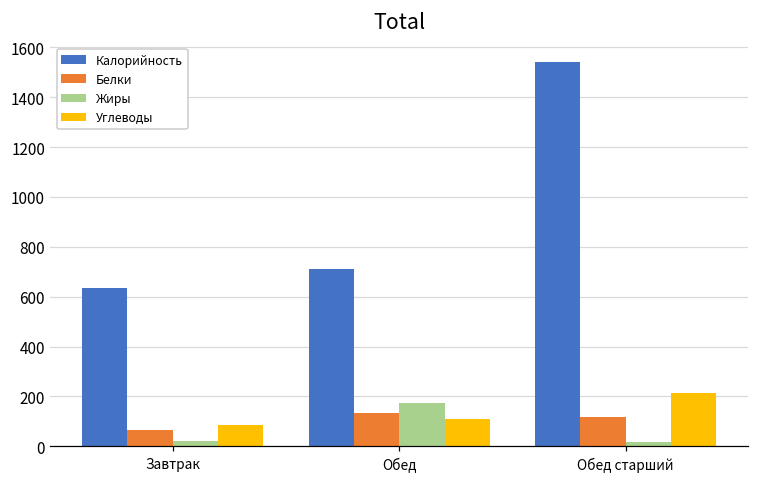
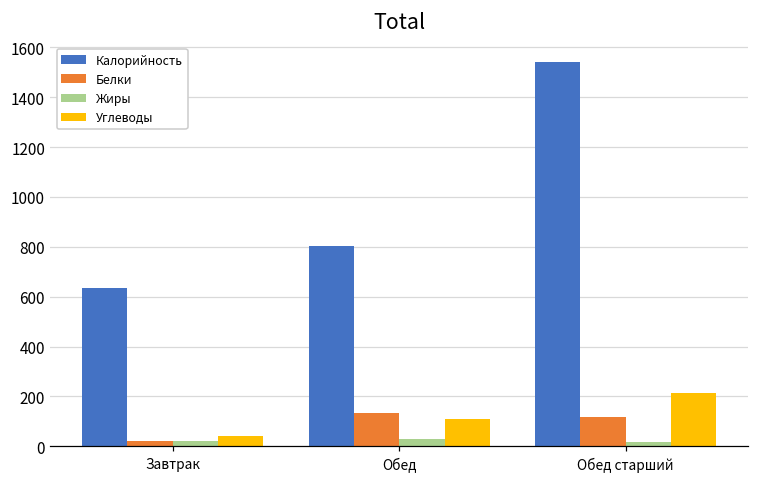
Белки, Завтрак: 70 -> 20
Углеводы, Завтрак: 80 -> 40
Калорийность, Обед: 710 -> 800
Жиры, Обед: 170 -> 30
